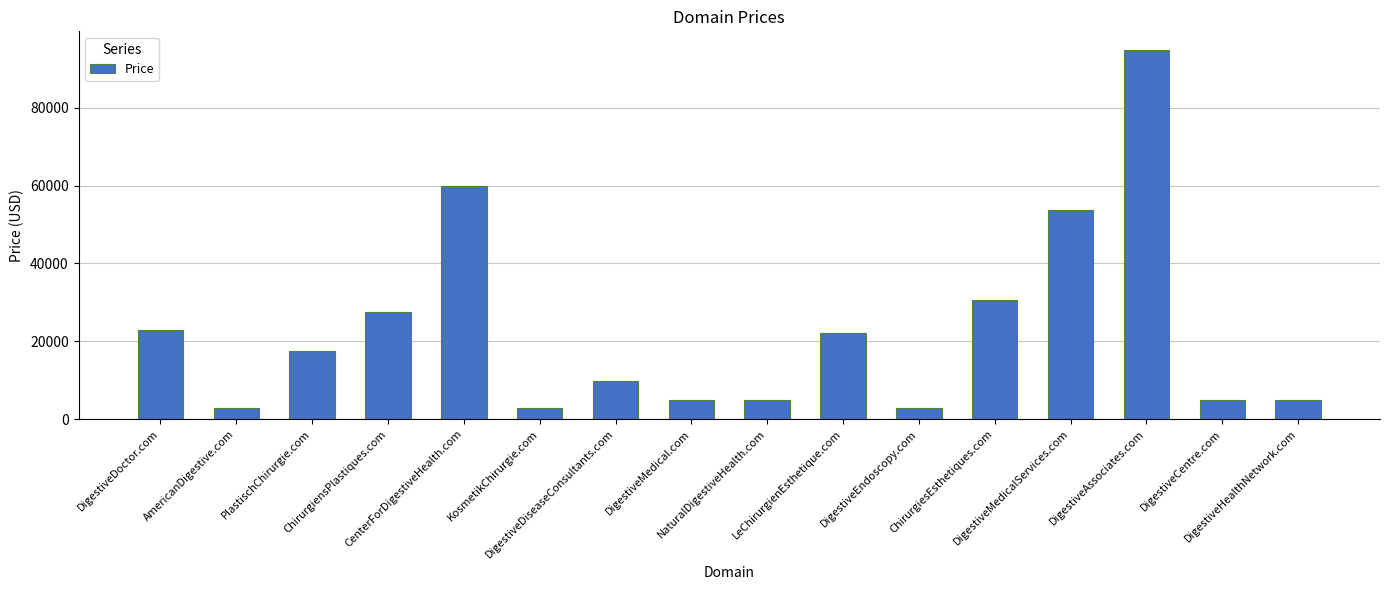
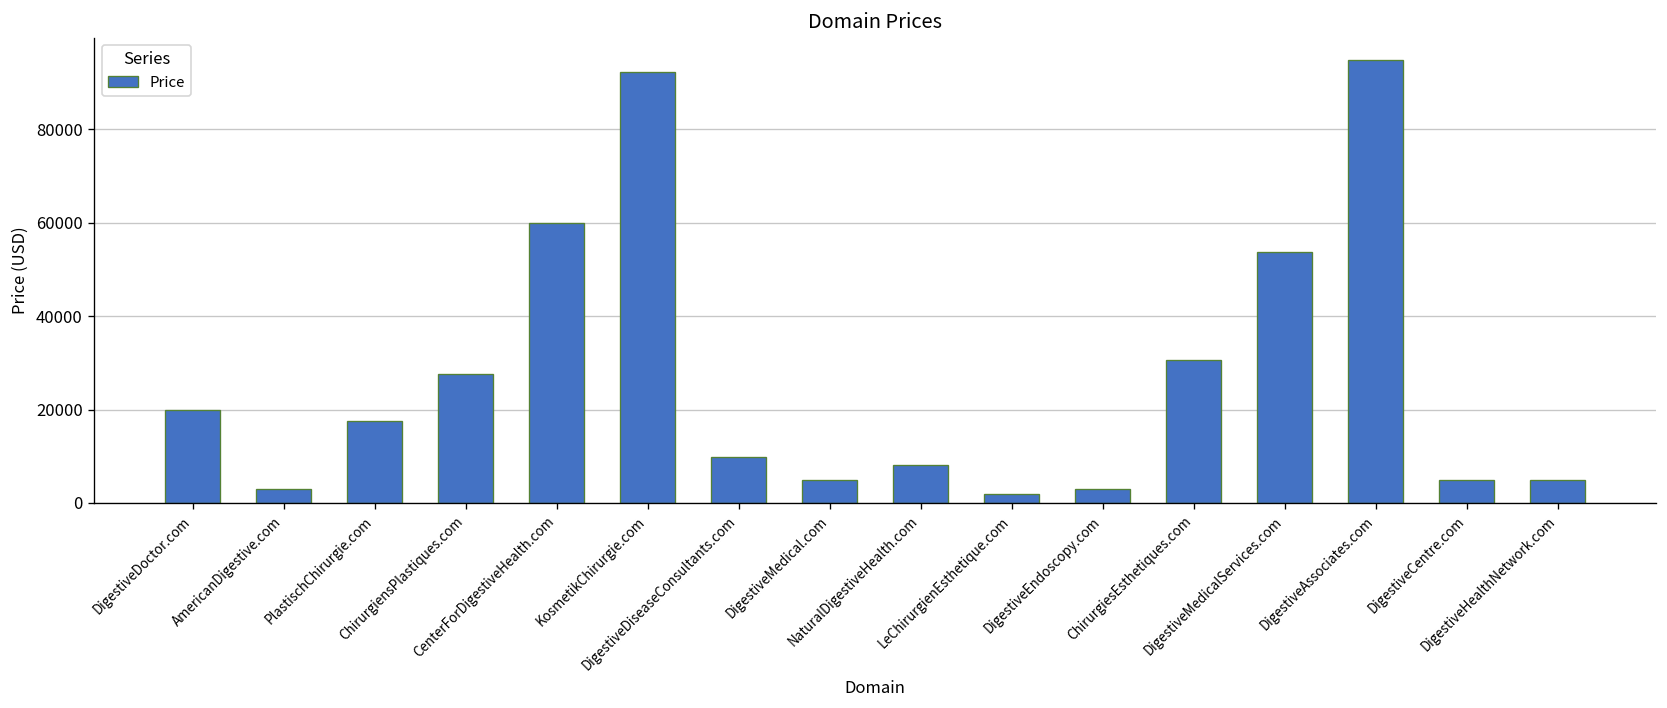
DigestiveDoctor.com: 23000 -> 20000
KosmetikChirurgie.com: 3000 -> 92000
NaturalDigestiveHealth.com: 5000 -> 8000
LeChirurgienEsthetique.com: 22000 -> 2000
